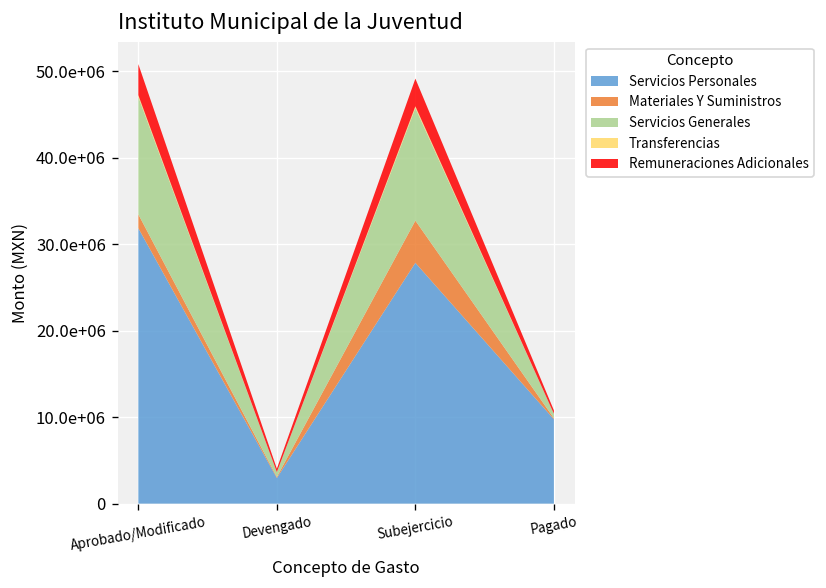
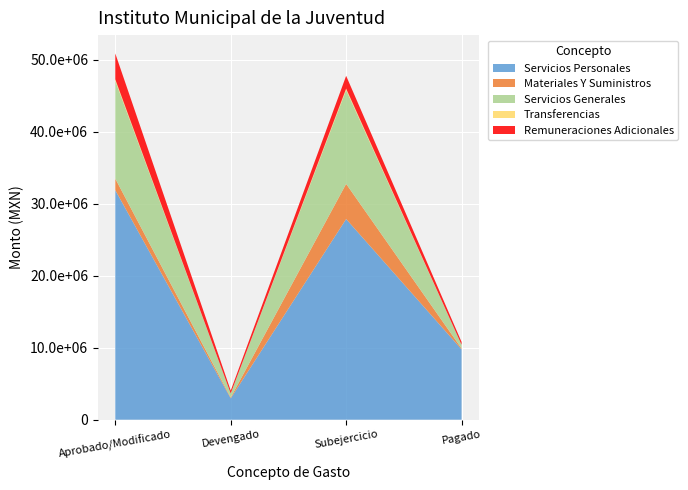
Remuneraciones Adicionales, Subejercicio: 3000000 -> 2000000
